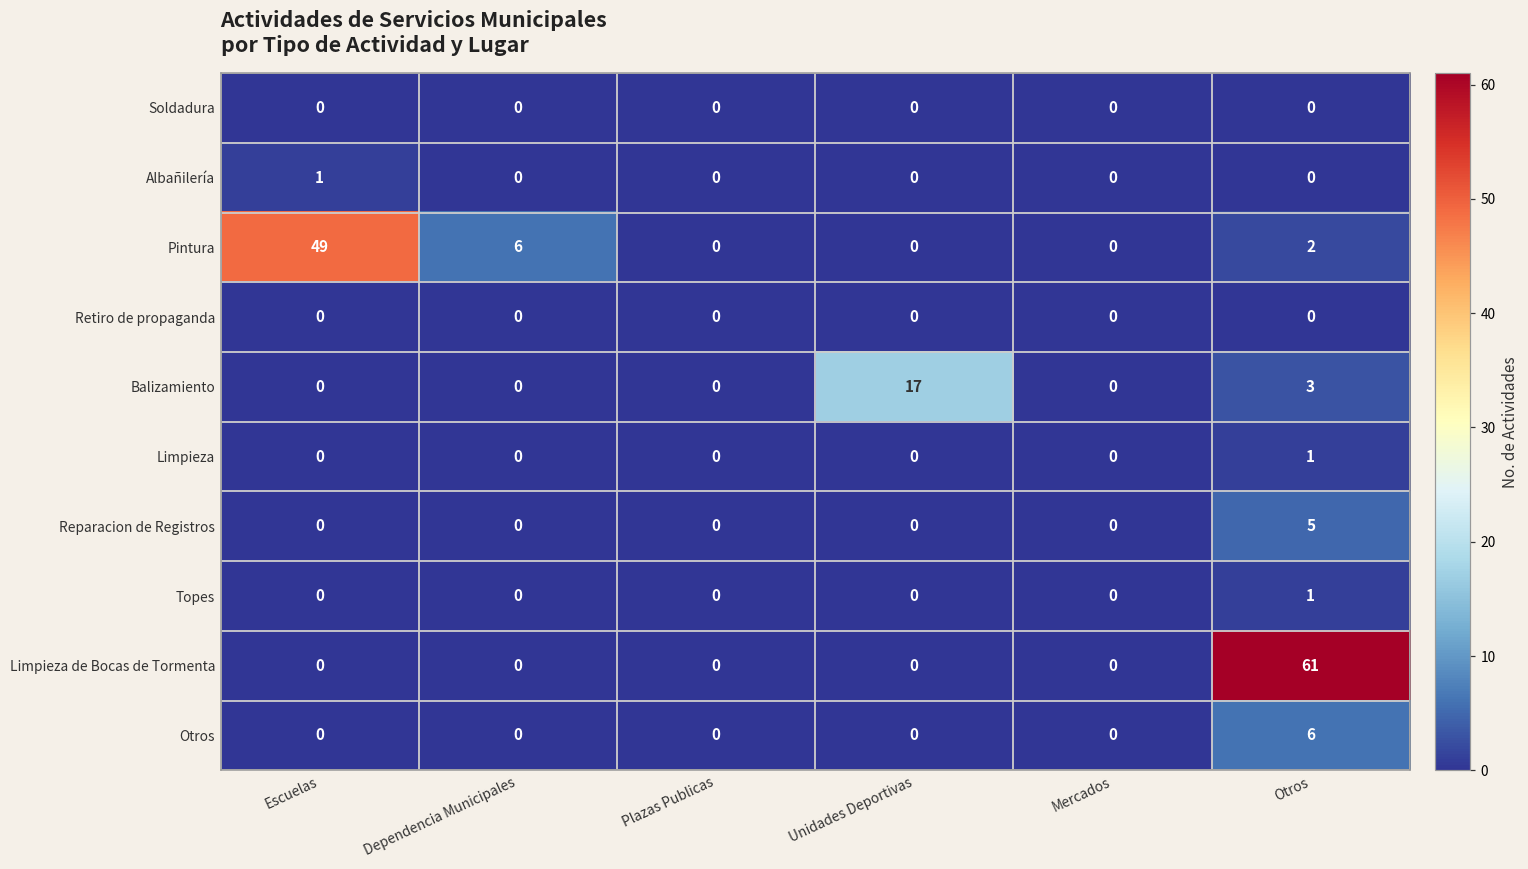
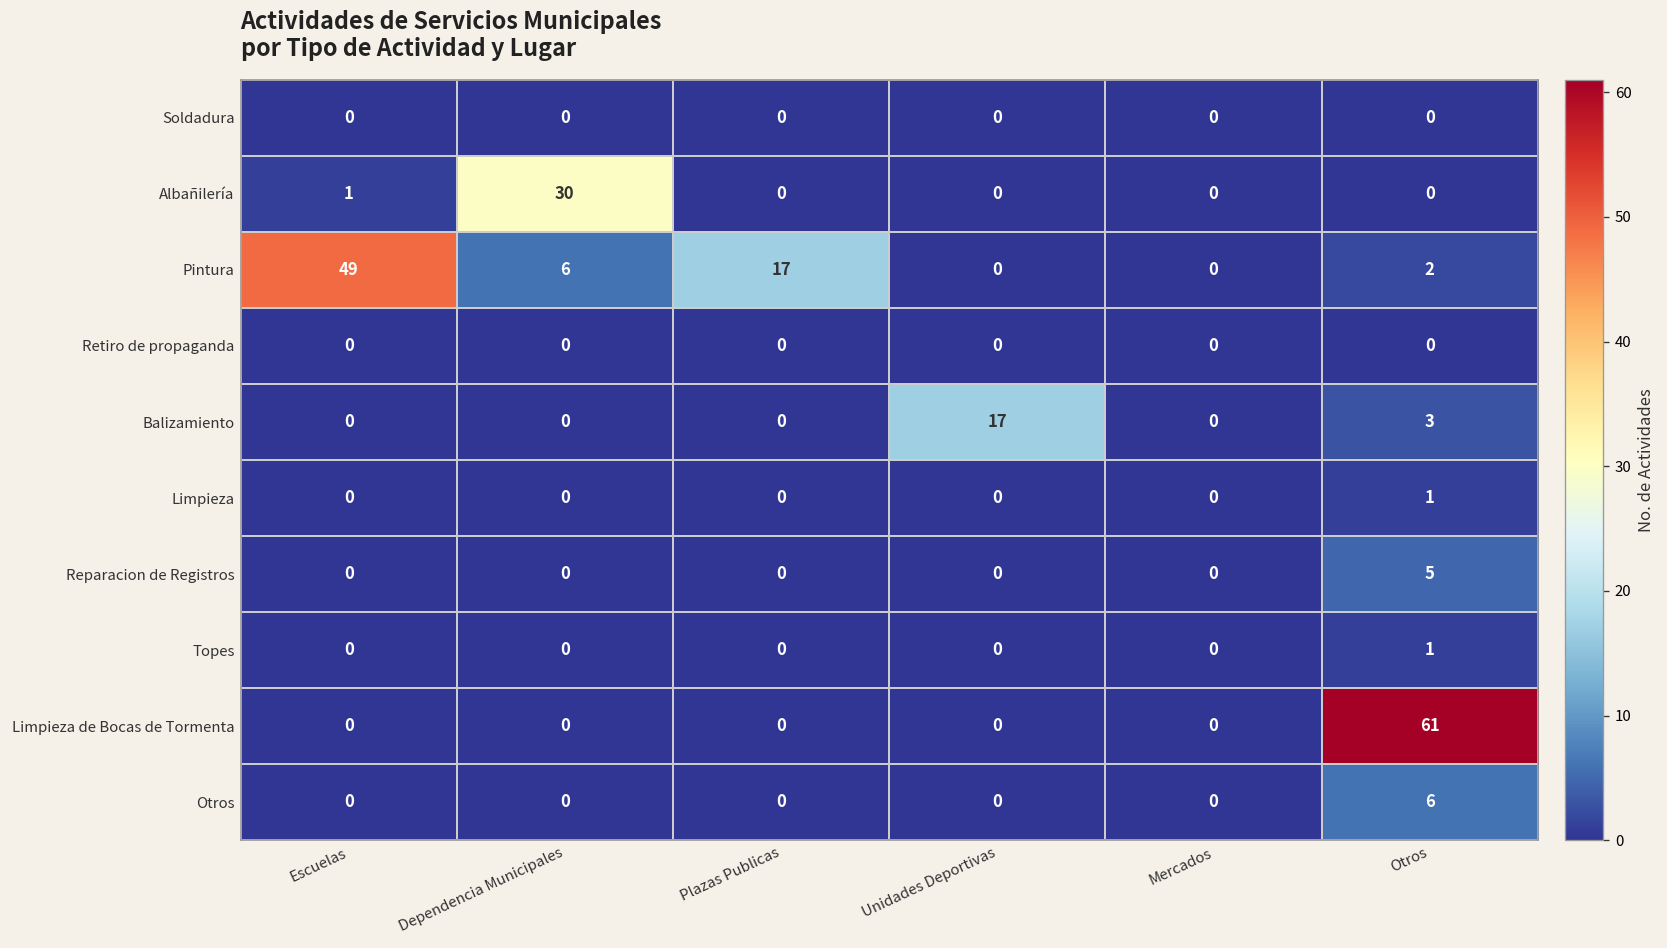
Albañilería, Dependencia Municipales: 0 -> 30
Pintura, Plazas Publicas: 0 -> 17
